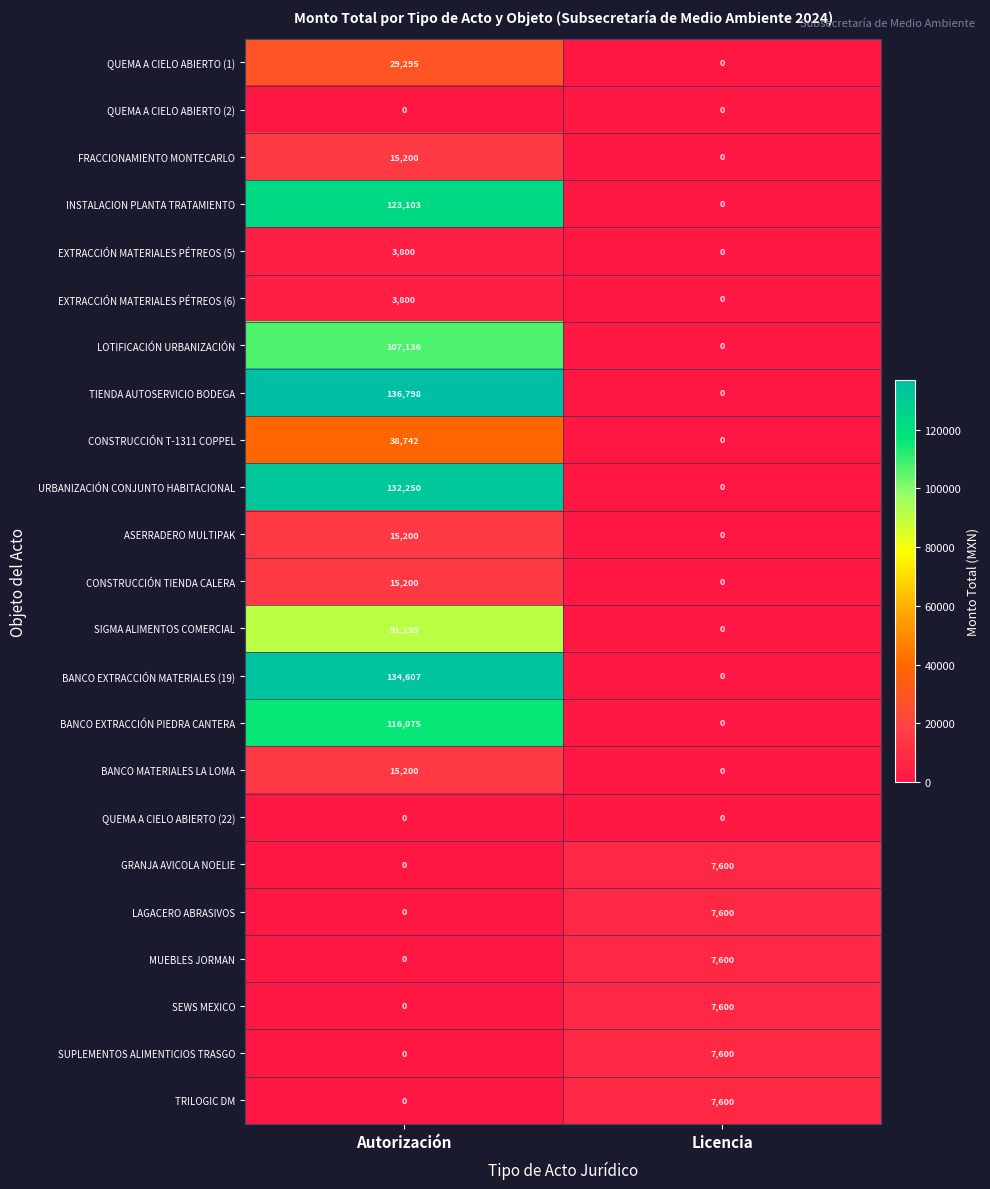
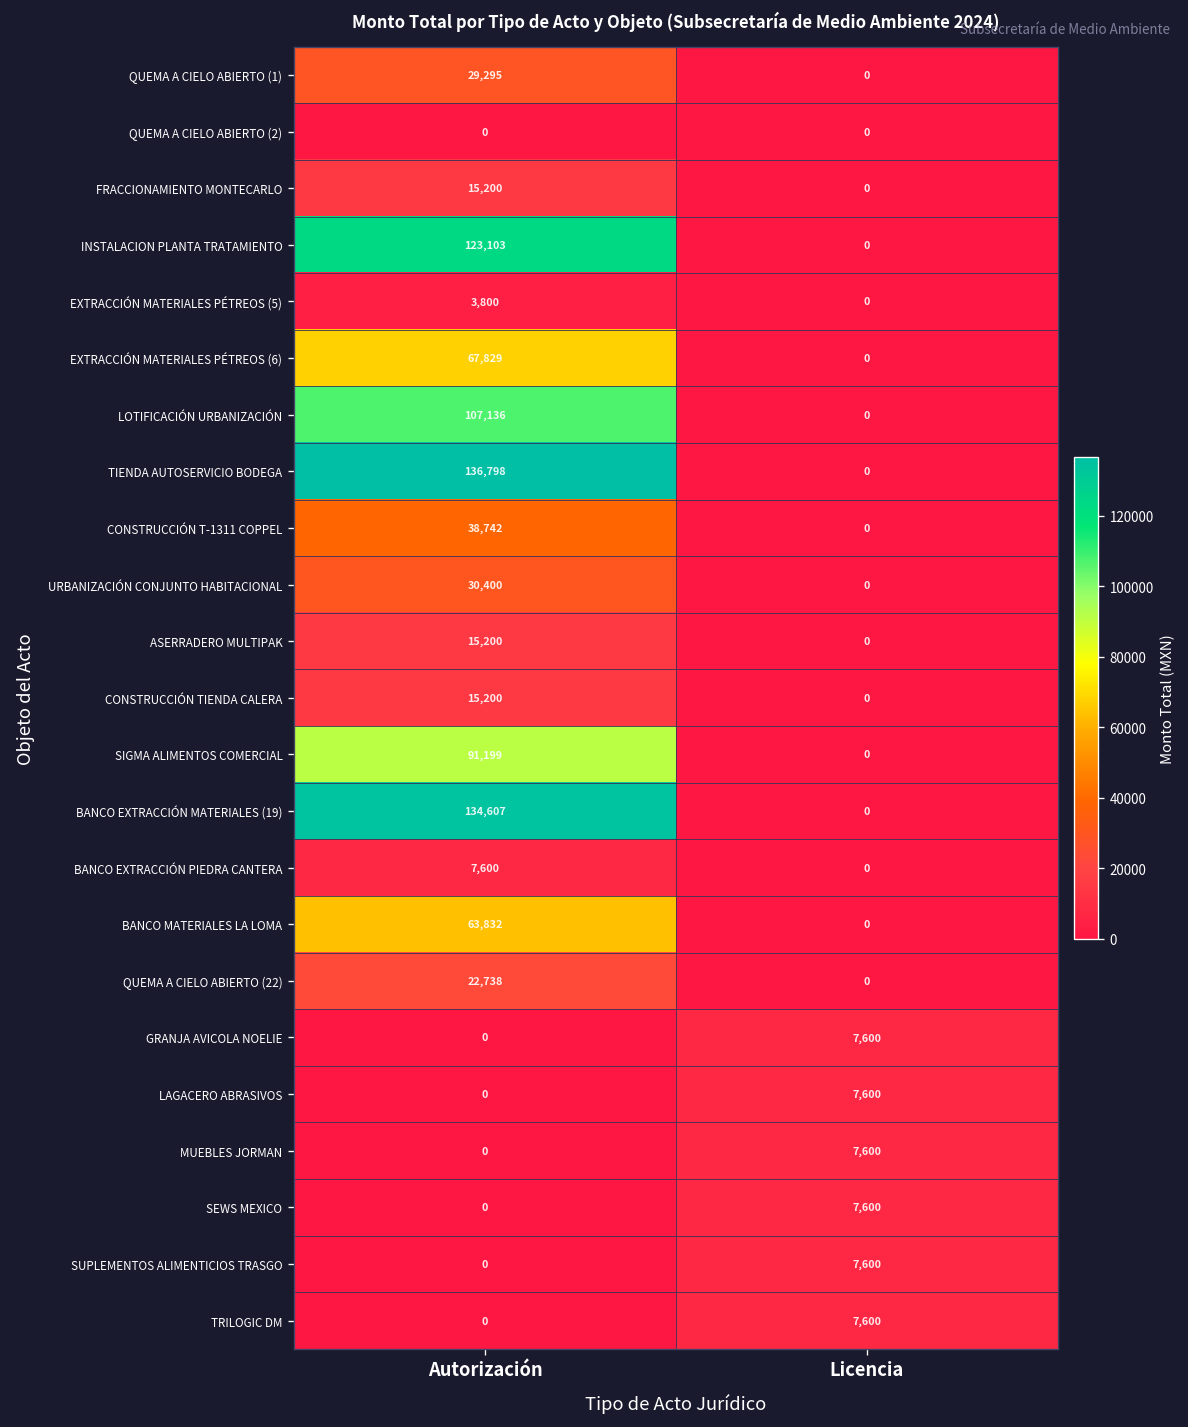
EXTRACCIÓN MATERIALES PÉTREOS (6), Autorización: 3,800 -> 67,829
URBANIZACIÓN CONJUNTO HABITACIONAL, Autorización: 132,250 -> 30,400
BANCO EXTRACCIÓN PIEDRA CANTERA, Autorización: 116,075 -> 7,600
BANCO MATERIALES LA LOMA, Autorización: 15,200 -> 63,832
QUEMA A CIELO ABIERTO (22), Autorización: 0 -> 22,738
